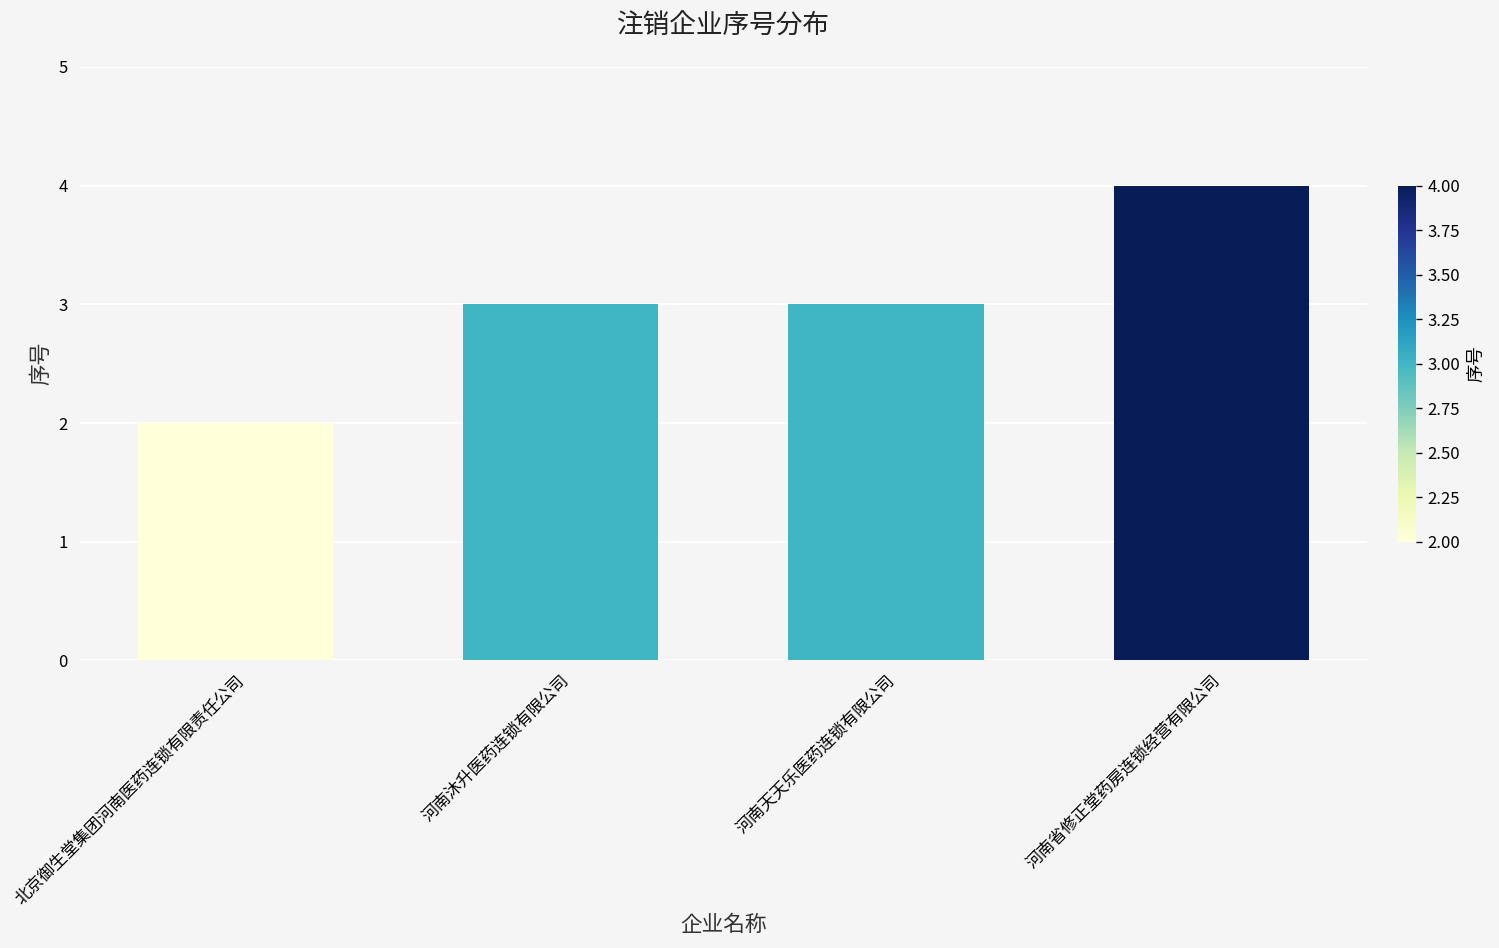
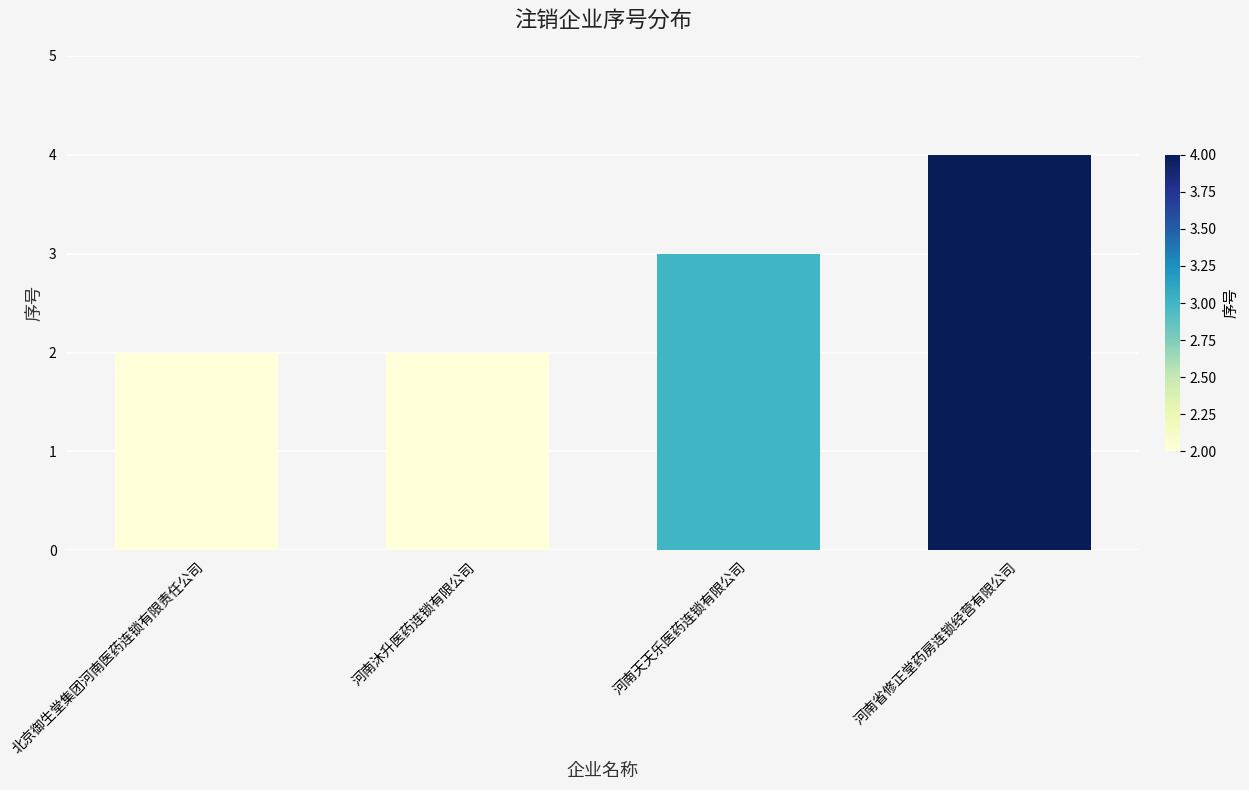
河南沐升医药连锁有限公司: 3 -> 2
